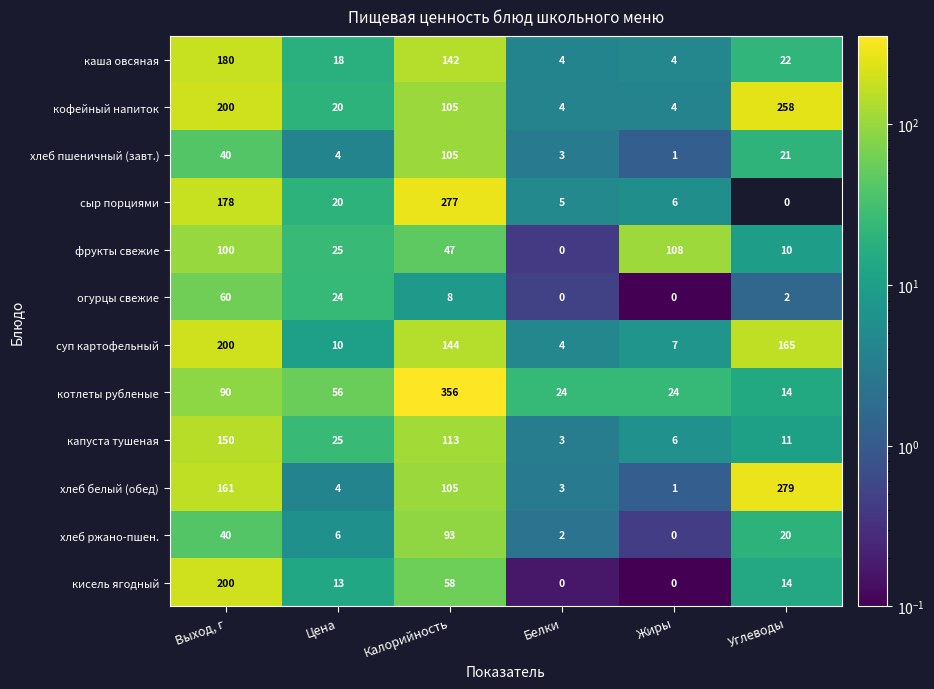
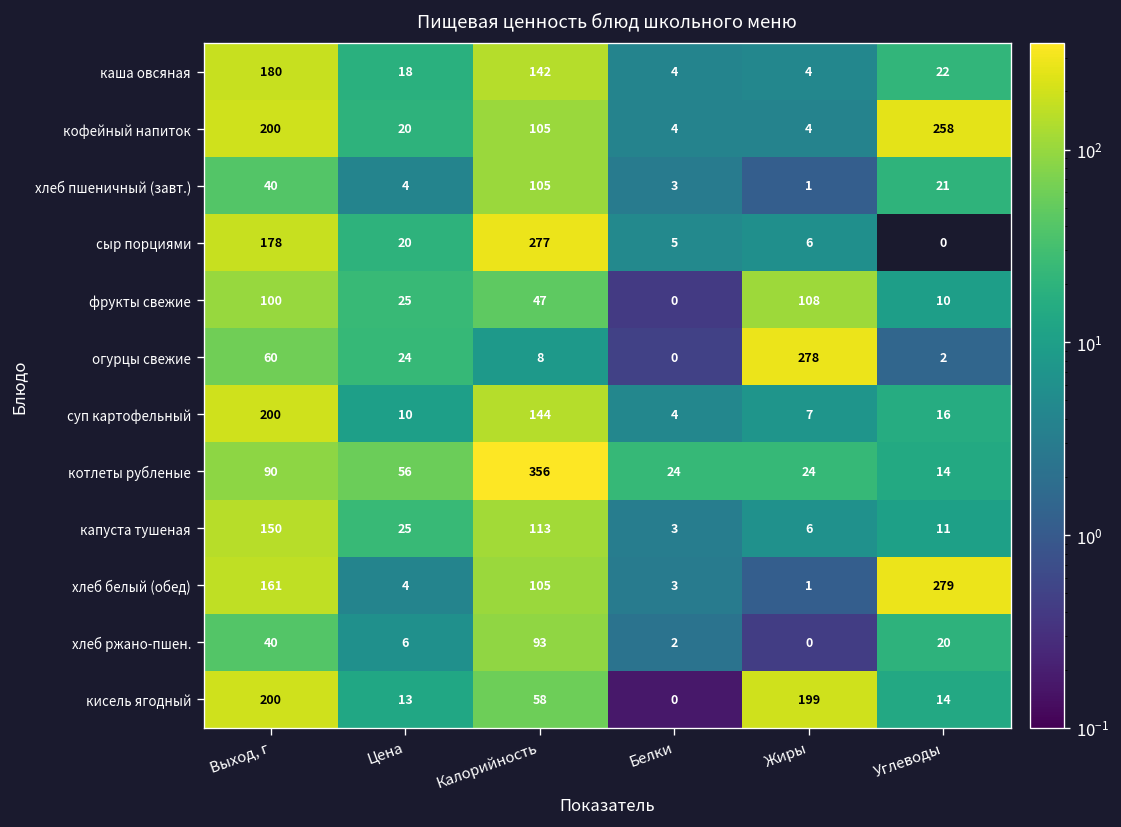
огурцы свежие, Жиры: 0 -> 278
суп картофельный, Углеводы: 165 -> 16
кисель ягодный, Жиры: 0 -> 199
